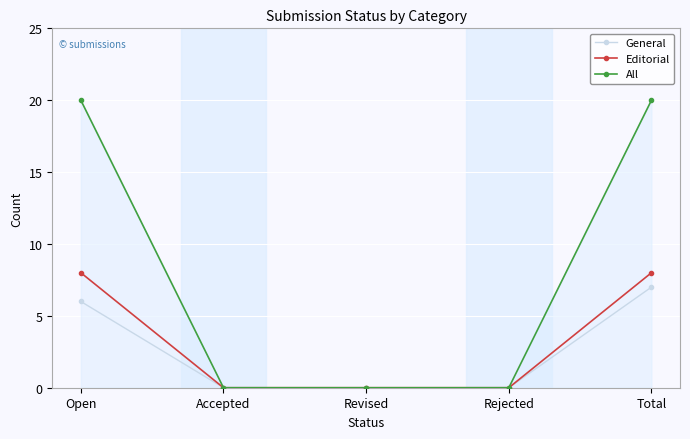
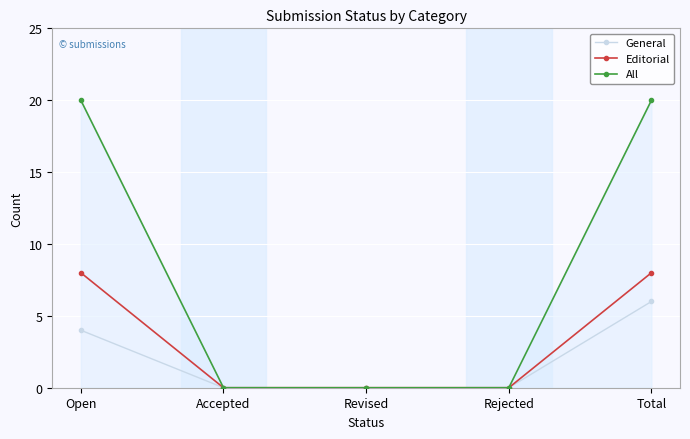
General, Open: 6 -> 4
General, Total: 7 -> 6
